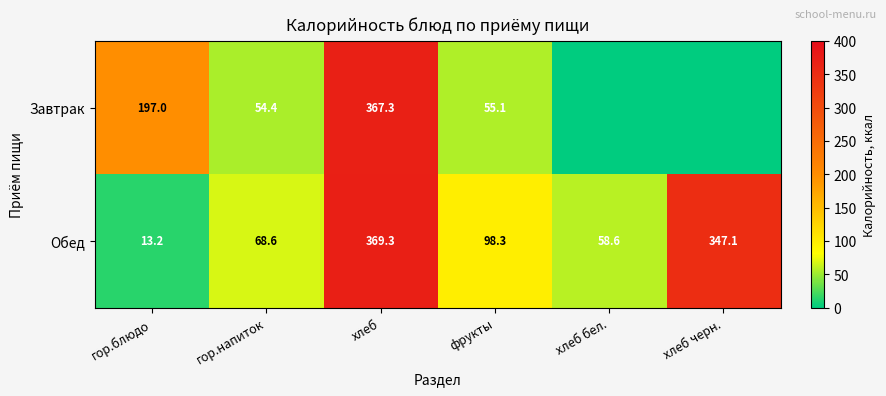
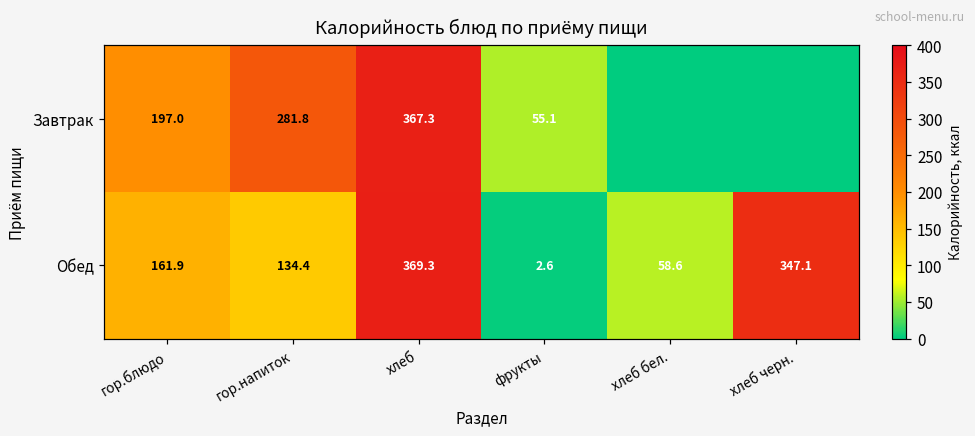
Завтрак, гор.напиток: 54.4 -> 281.8
Обед, гор.блюдо: 13.2 -> 161.9
Обед, гор.напиток: 68.6 -> 134.4
Обед, фрукты: 98.3 -> 2.6
